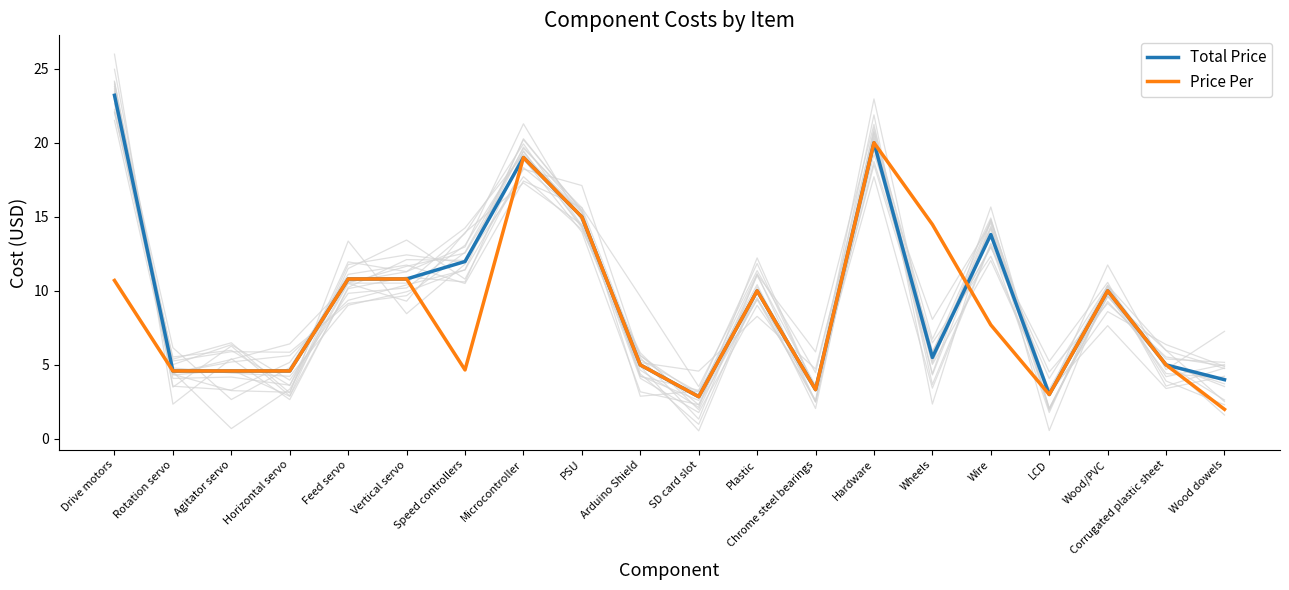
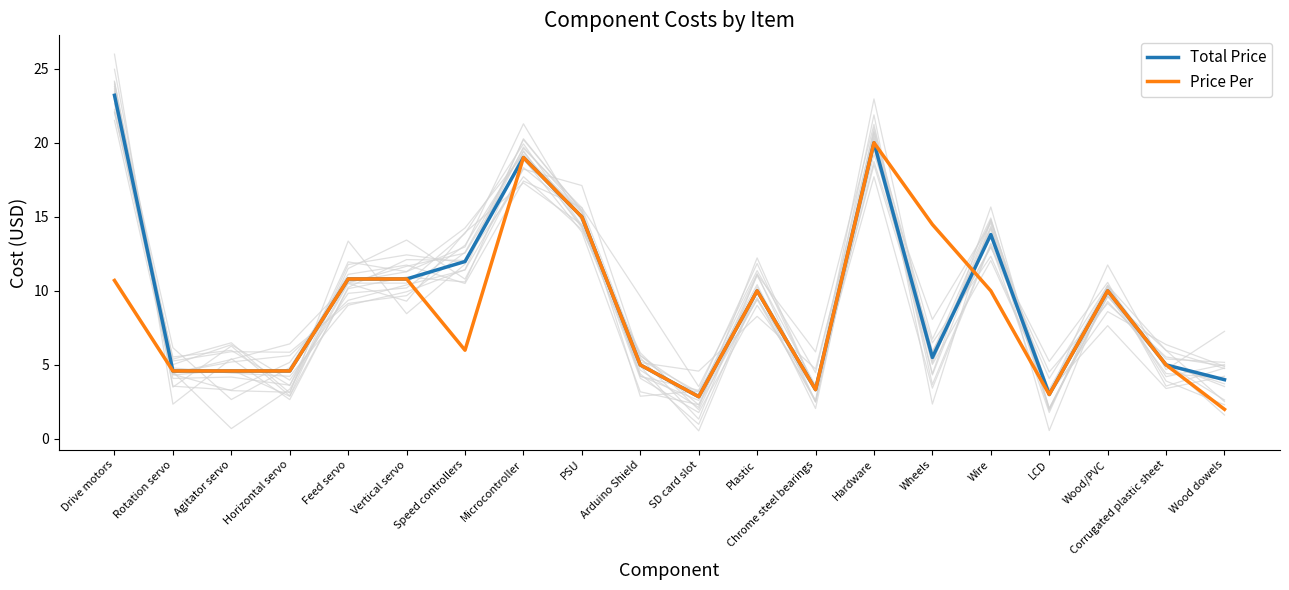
Price Per, Speed controllers: 4.7 -> 6.0
Price Per, Wire: 7.7 -> 10.0
